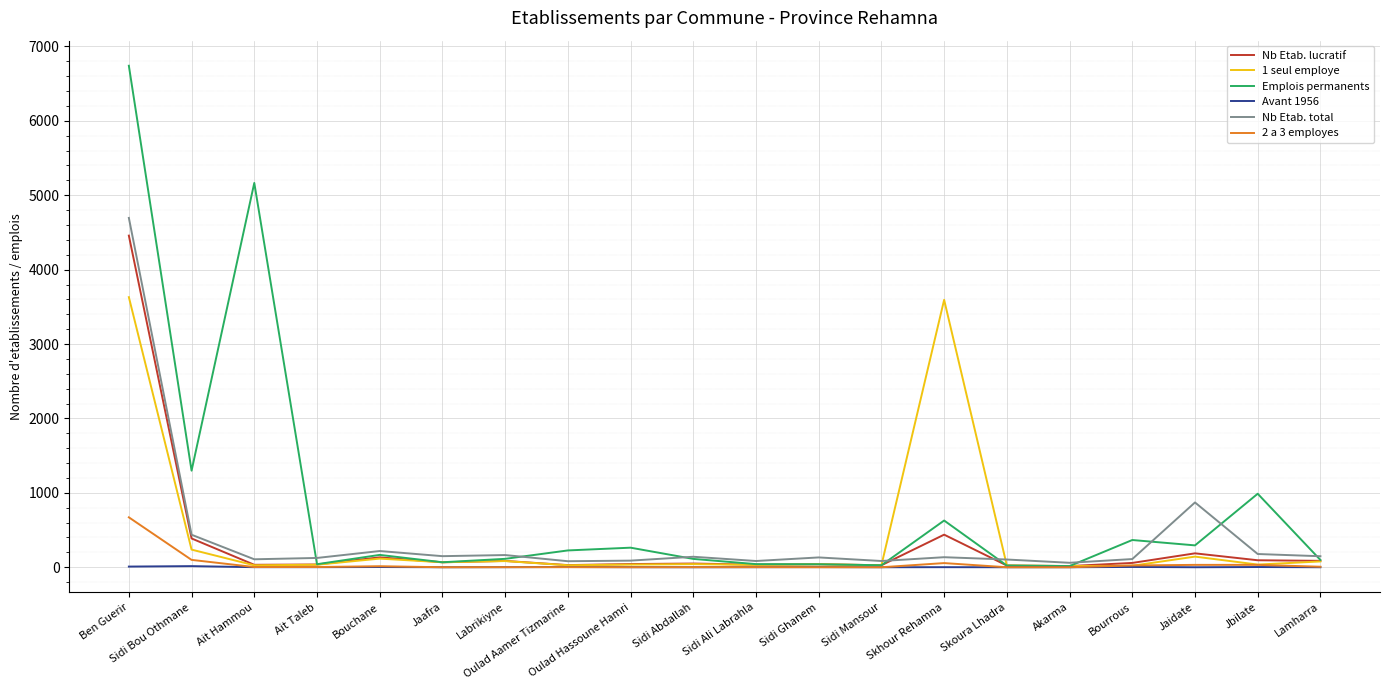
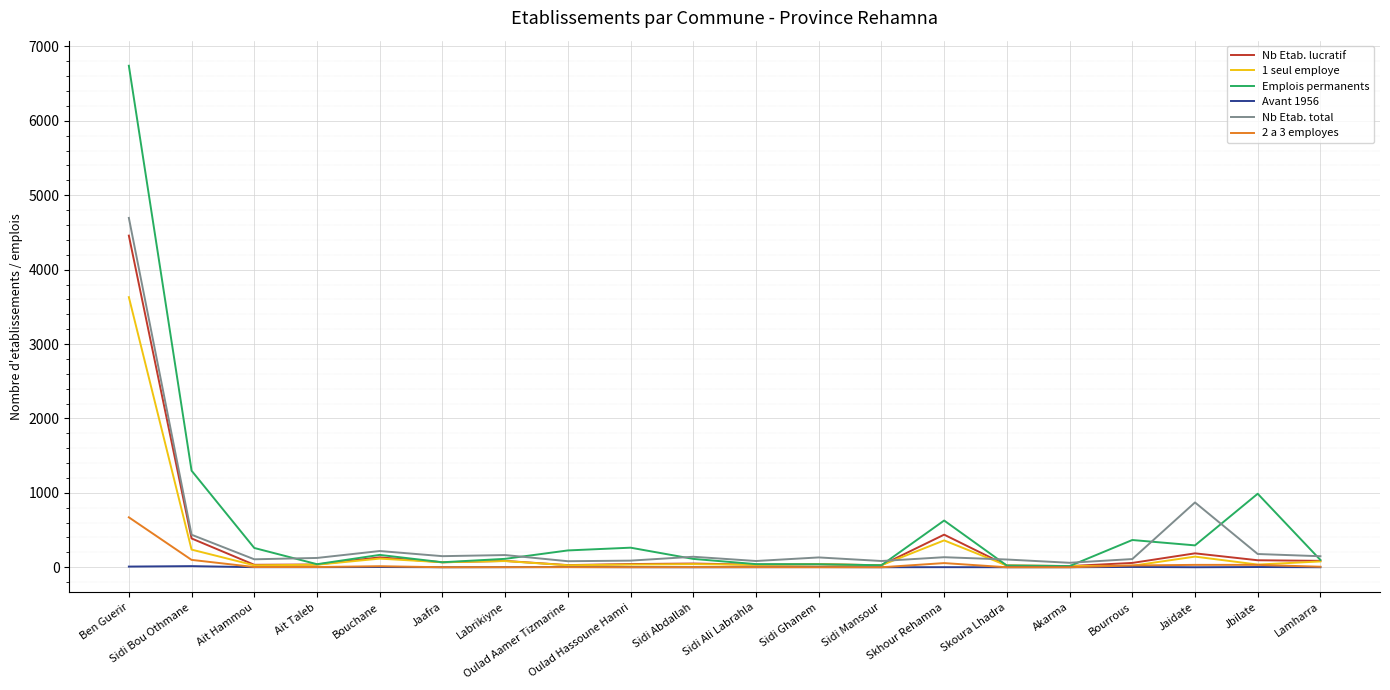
Emplois permanents, Ait Hammou: 5200 -> 300
1 seul employe, Skhour Rehamna: 3600 -> 400
